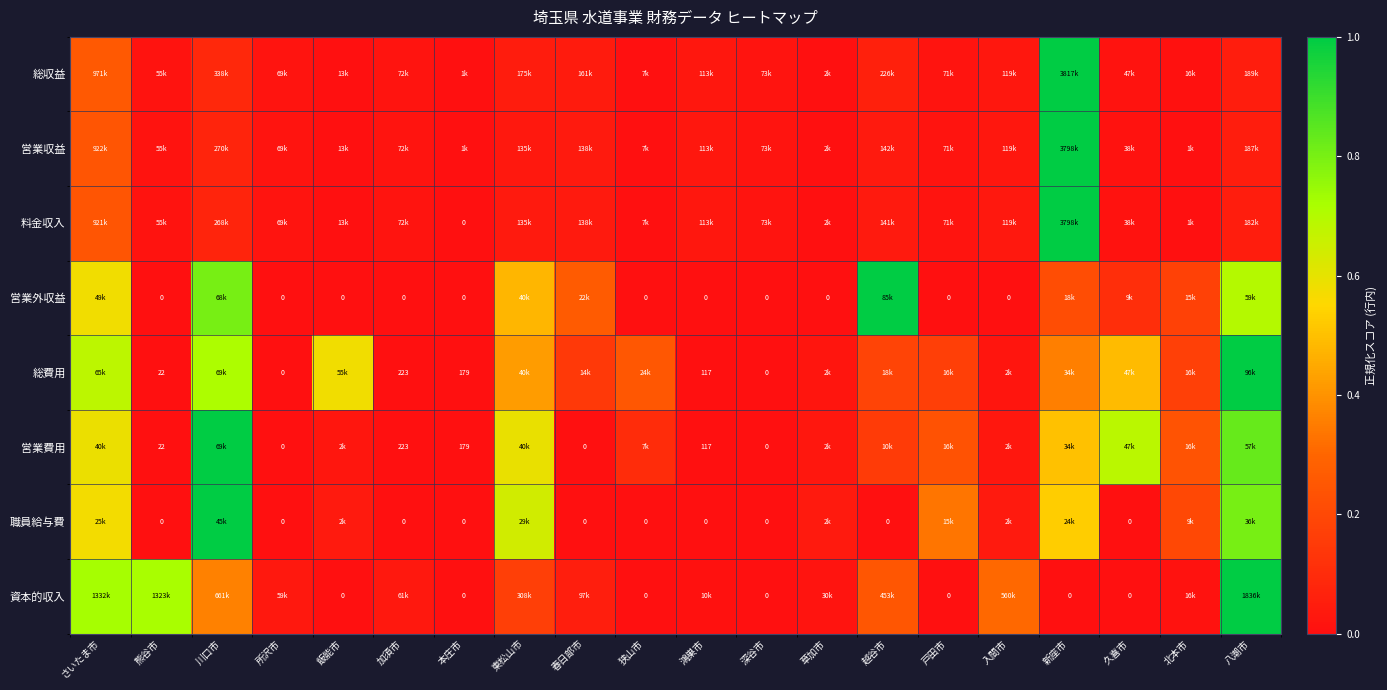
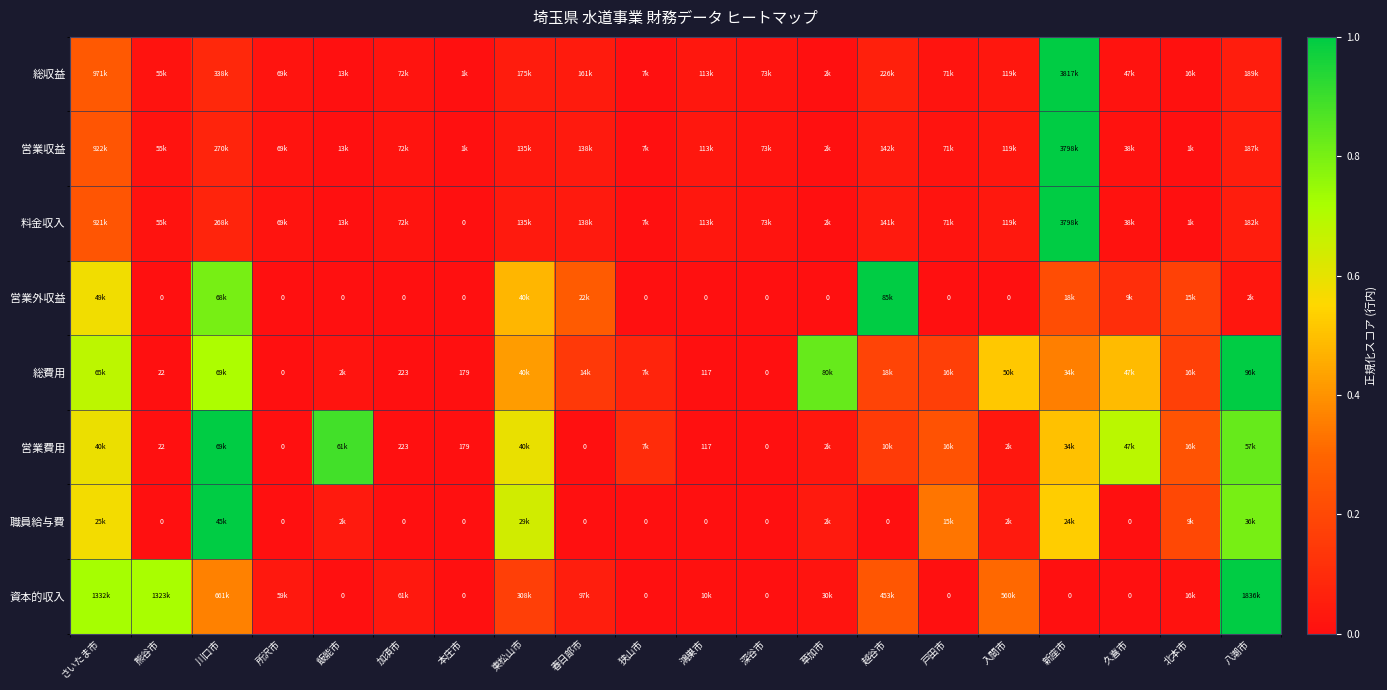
営業外収益, 八潮市: 59k -> 2k
総費用, 飯能市: 55k -> 2k
総費用, 狭山市: 24k -> 7k
総費用, 草加市: 2k -> 80k
総費用, 入間市: 2k -> 50k
営業費用, 飯能市: 2k -> 61k
